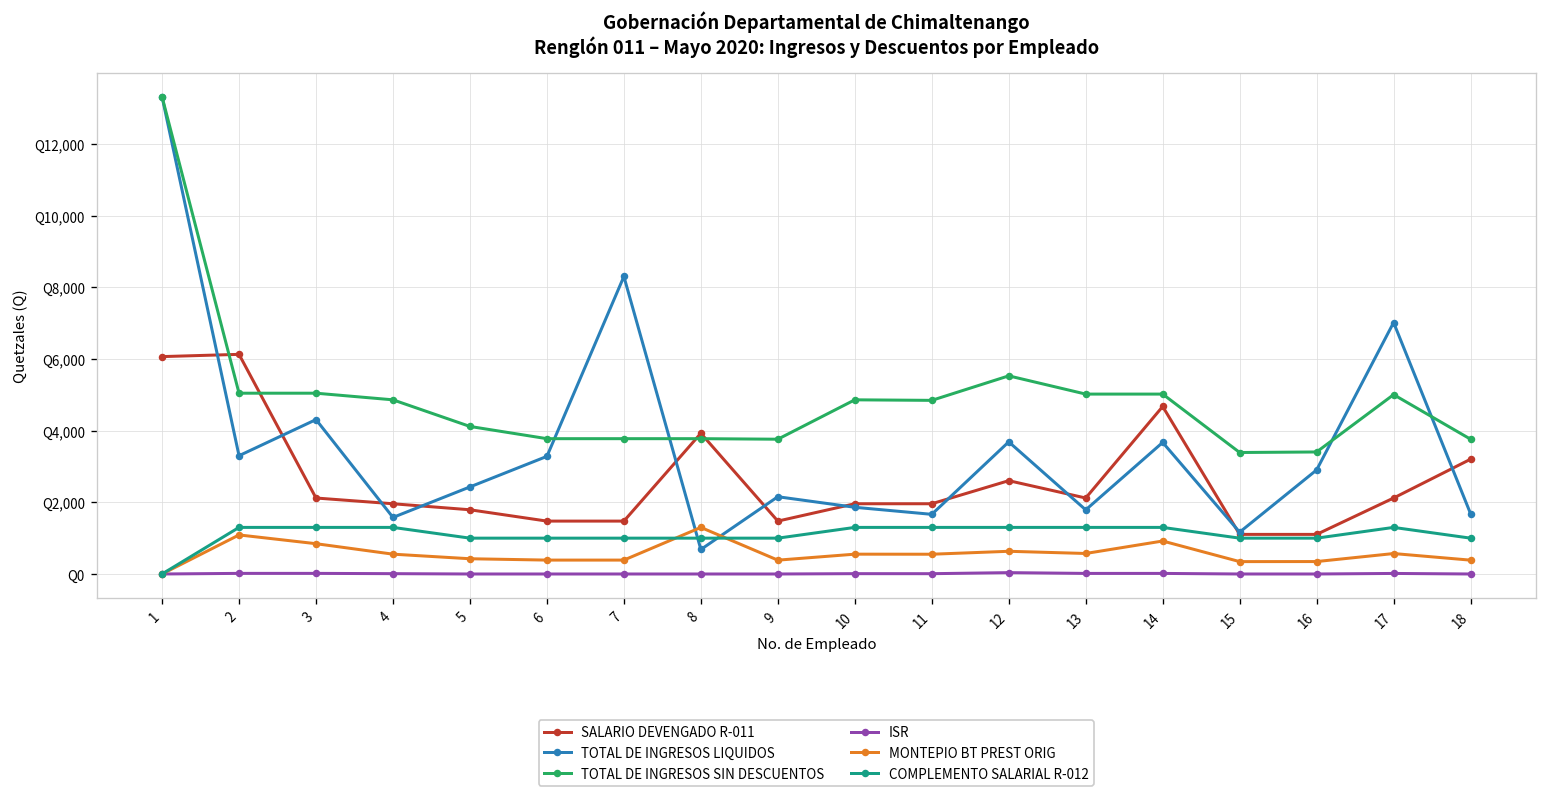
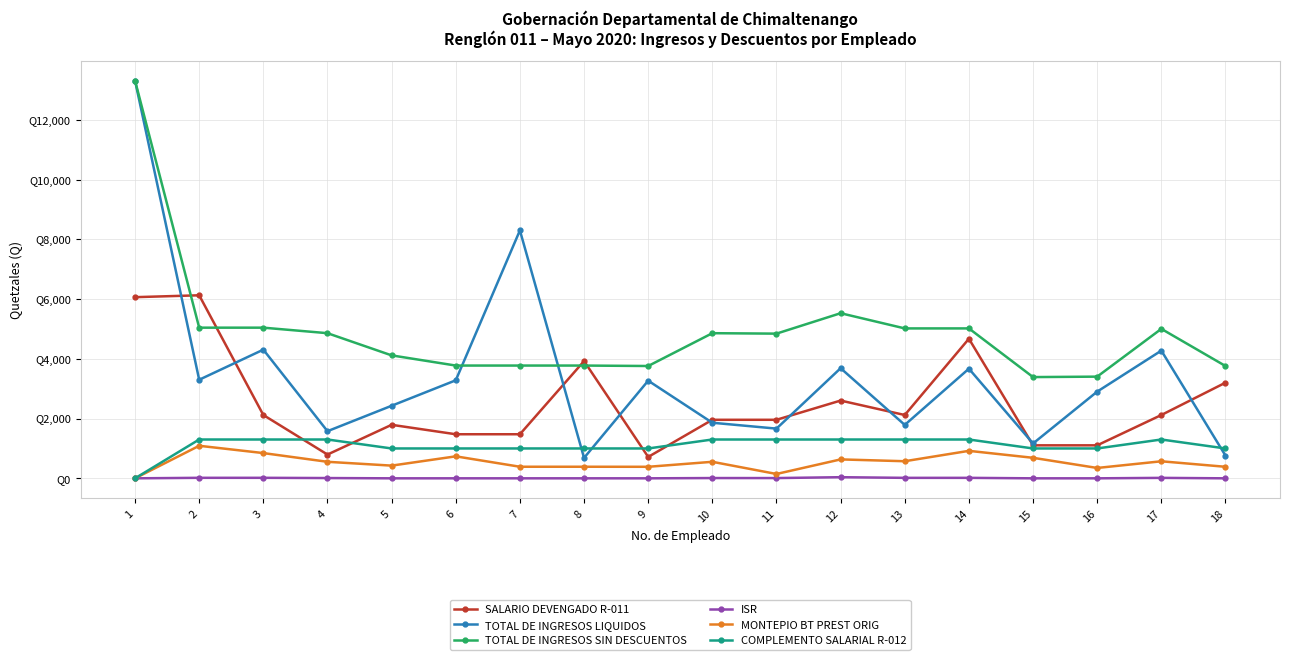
SALARIO DEVENGADO R-011, 4: Q2,000 -> Q800
MONTEPIO BT PREST ORIG, 6: Q400 -> Q700
MONTEPIO BT PREST ORIG, 8: Q1,300 -> Q400
SALARIO DEVENGADO R-011, 9: Q1,500 -> Q700
TOTAL DE INGRESOS LIQUIDOS, 9: Q2,200 -> Q3,300
MONTEPIO BT PREST ORIG, 11: Q600 -> Q100
MONTEPIO BT PREST ORIG, 15: Q300 -> Q700
TOTAL DE INGRESOS LIQUIDOS, 17: Q7,000 -> Q4,300
TOTAL DE INGRESOS LIQUIDOS, 18: Q1,700 -> Q800
